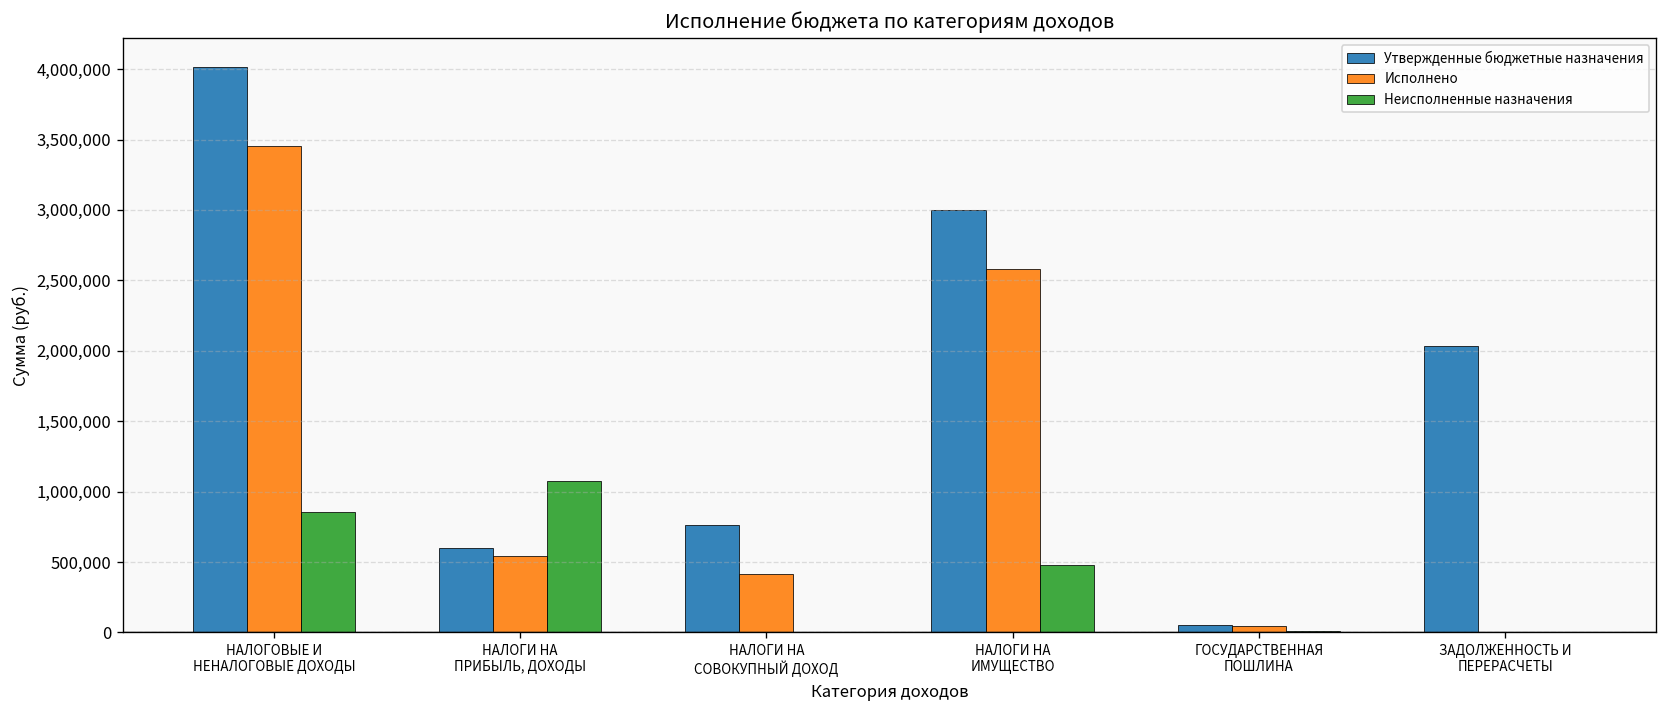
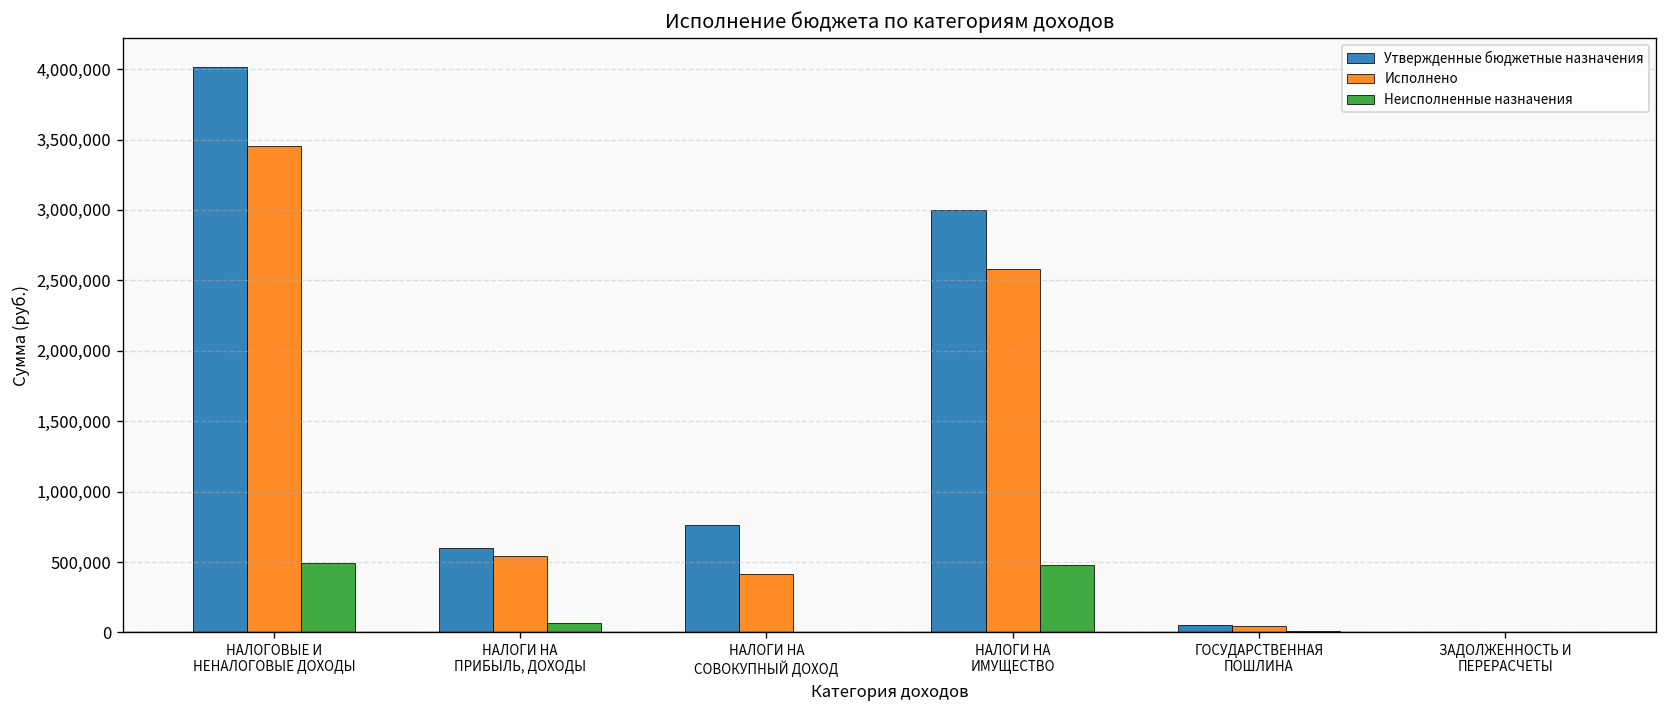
Неисполненные назначения, НАЛОГОВЫЕ И НЕНАЛОГОВЫЕ ДОХОДЫ: 860,000 -> 490,000
Неисполненные назначения, НАЛОГИ НА ПРИБЫЛЬ, ДОХОДЫ: 1,080,000 -> 70,000
Утвержденные бюджетные назначения, ЗАДОЛЖЕННОСТЬ И ПЕРЕРАСЧЕТЫ: 2,030,000 -> 0
